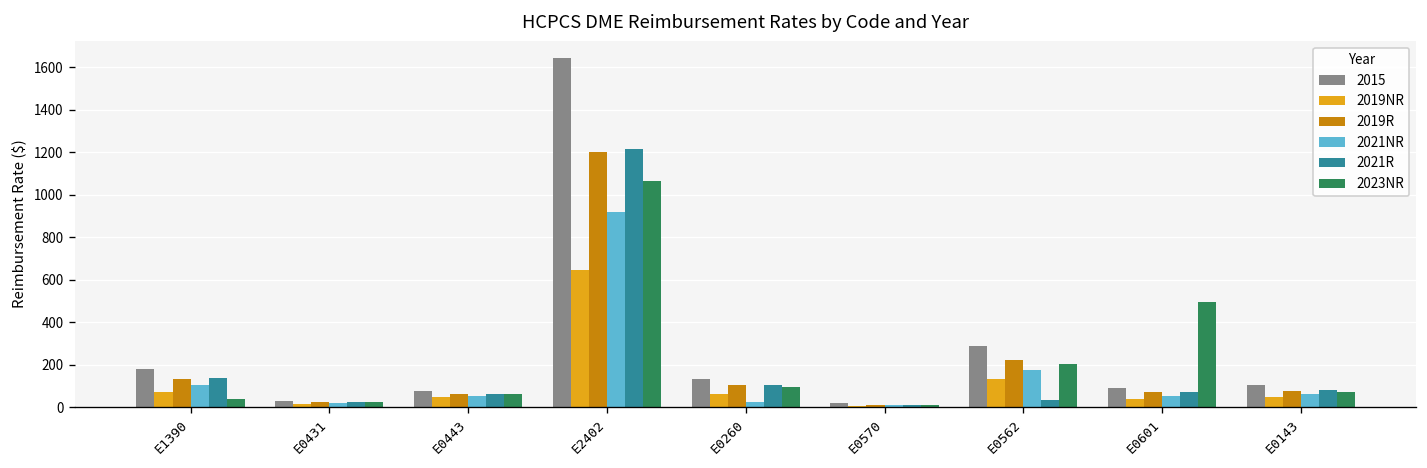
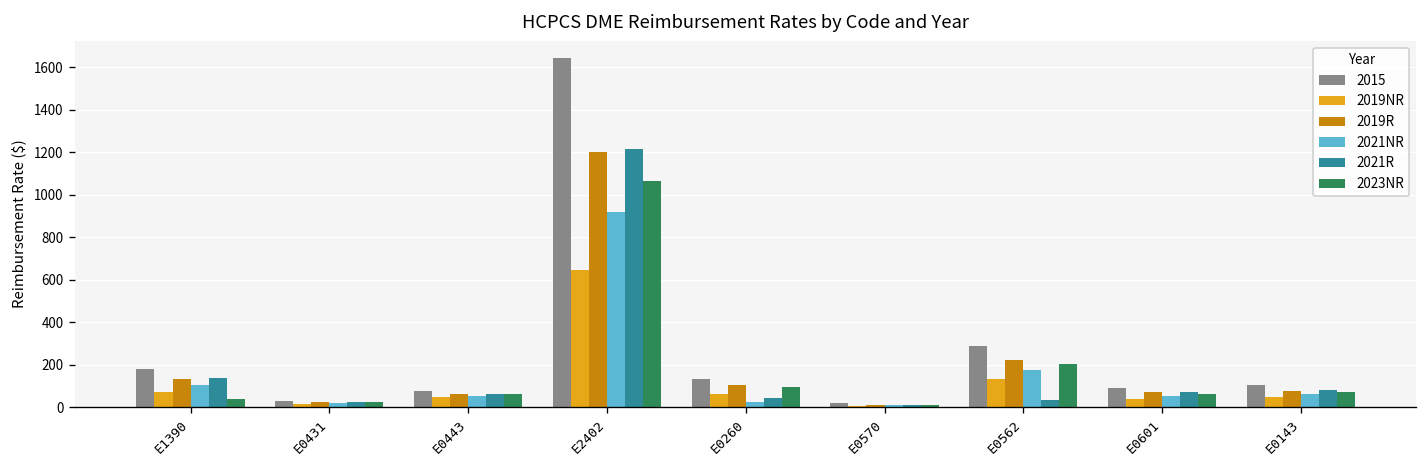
2021R, E0260: 100 -> 40
2023NR, E0601: 500 -> 60
